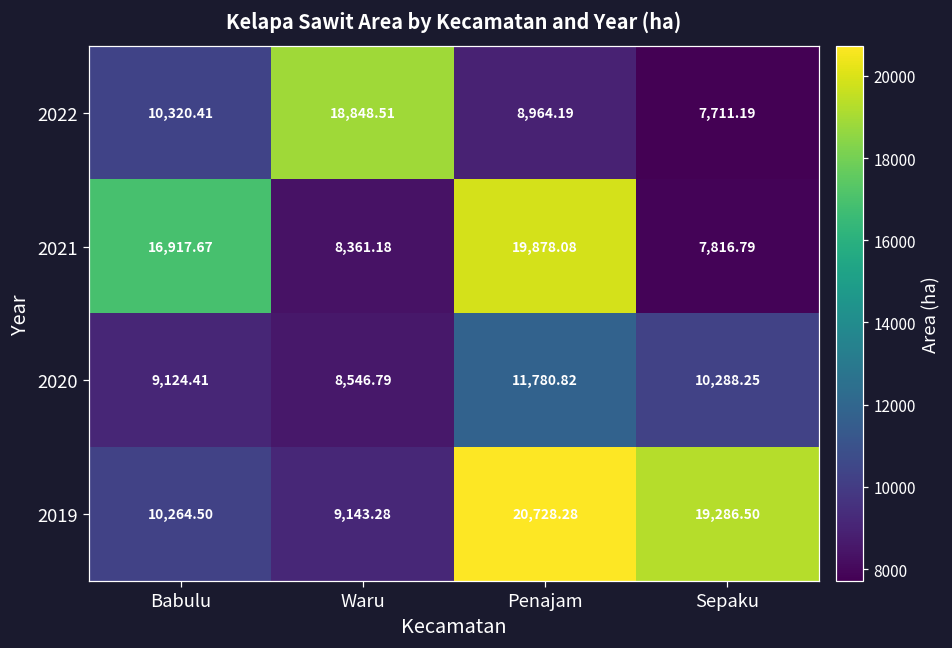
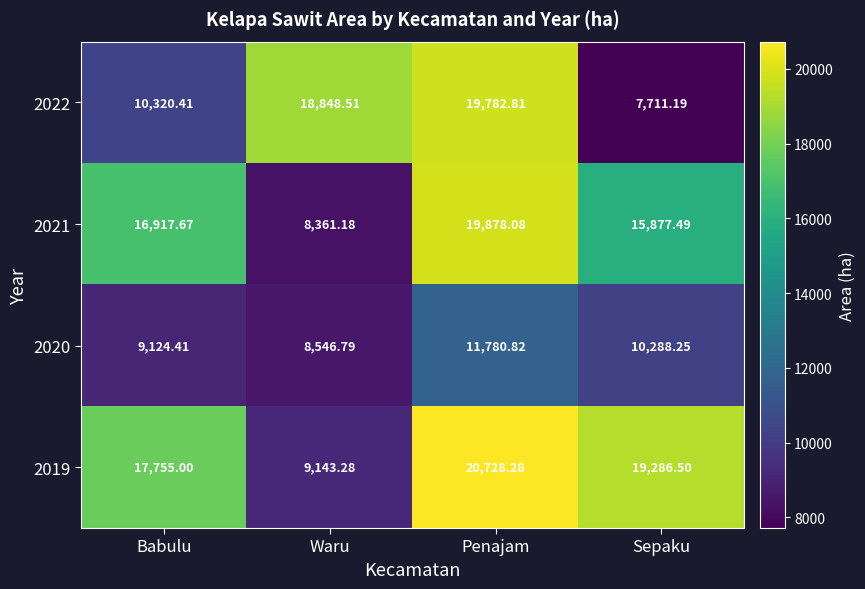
2022, Penajam: 8,964.19 -> 19,782.81
2021, Sepaku: 7,816.79 -> 15,877.49
2019, Babulu: 10,264.50 -> 17,755.00
